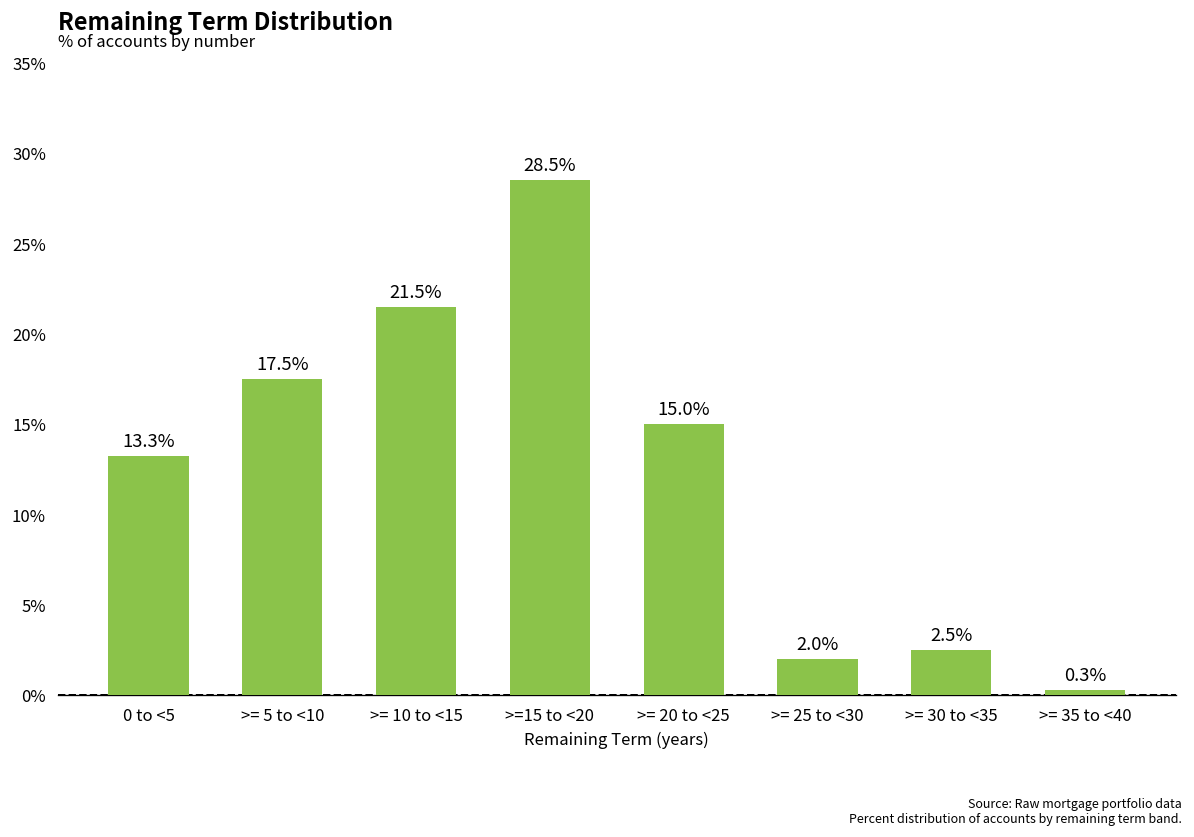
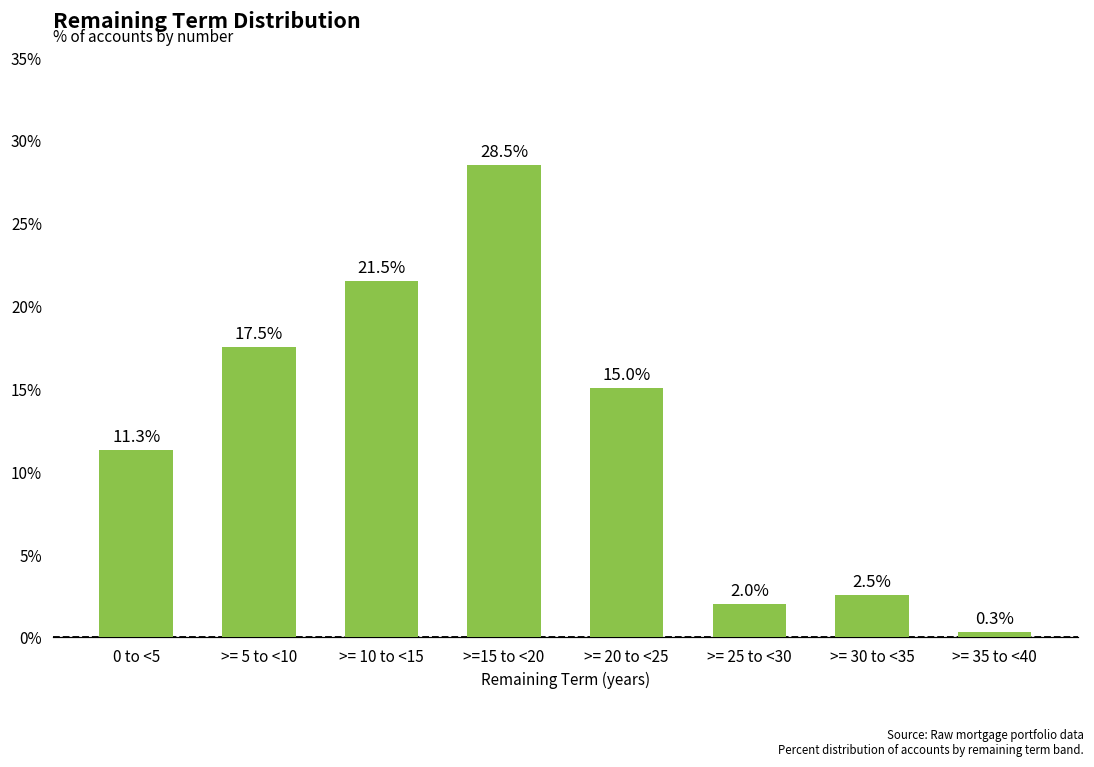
0 to <5: 13.3% -> 11.3%
